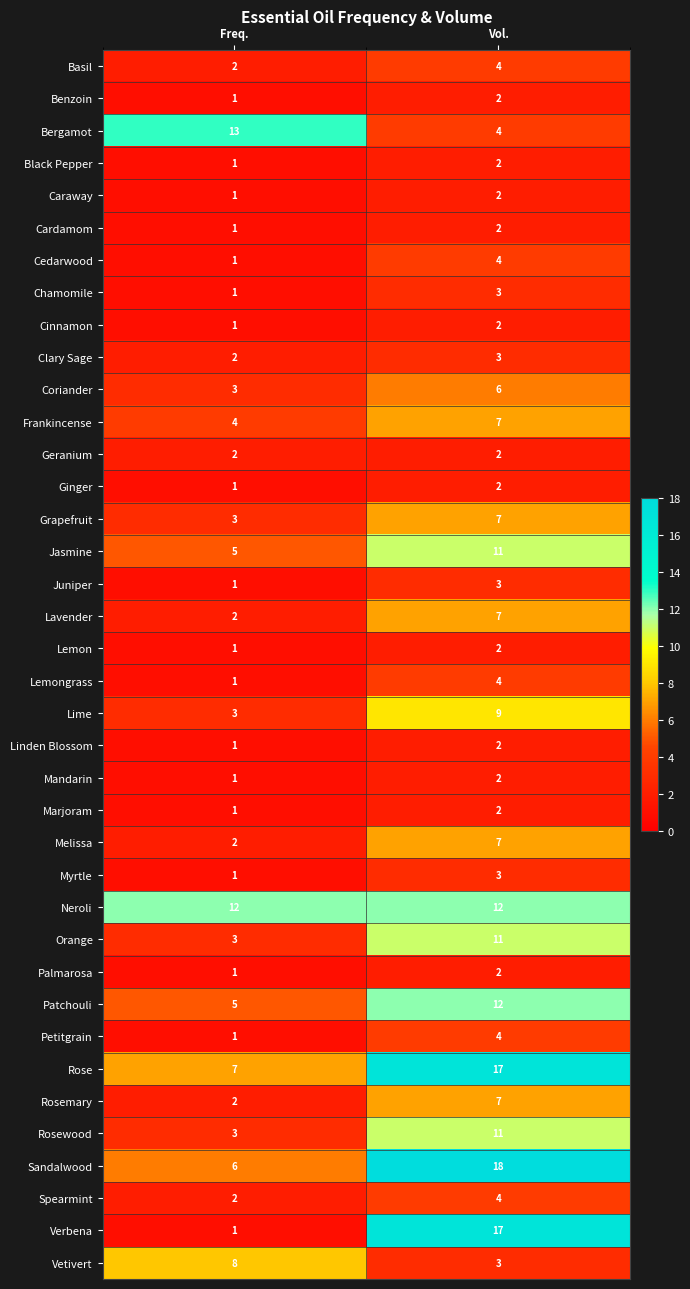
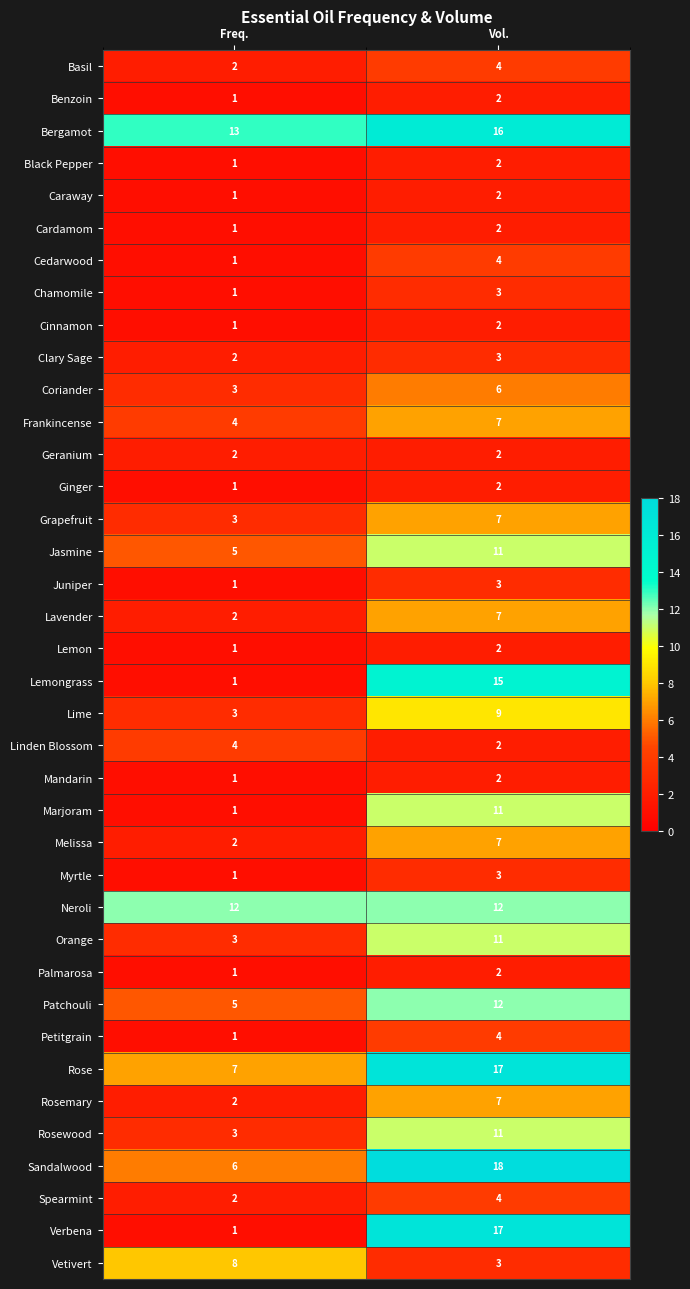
Bergamot, Vol.: 4 -> 16
Lemongrass, Vol.: 4 -> 15
Linden Blossom, Freq.: 1 -> 4
Marjoram, Vol.: 2 -> 11
